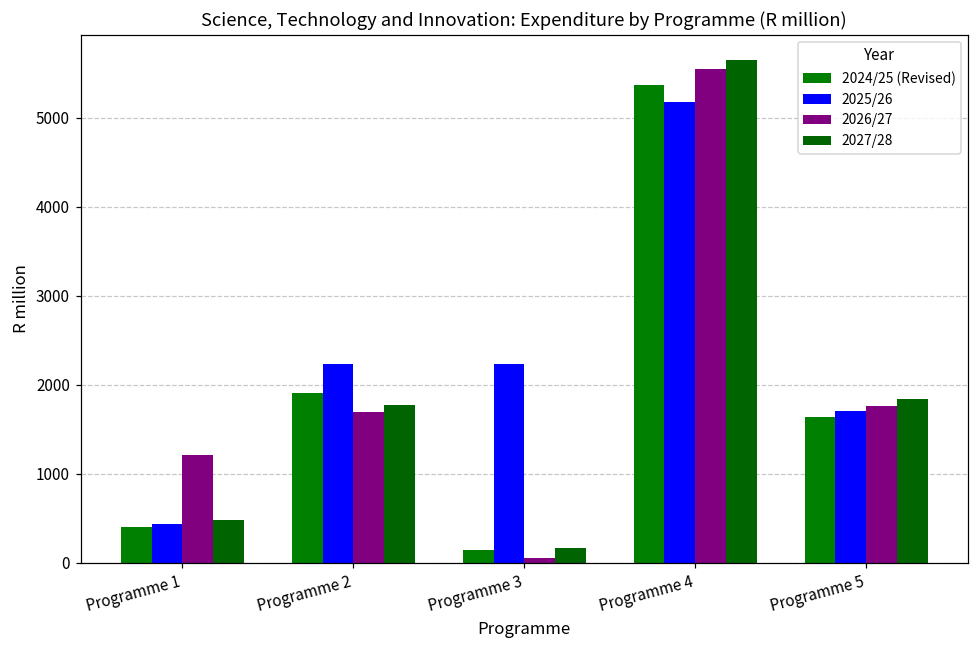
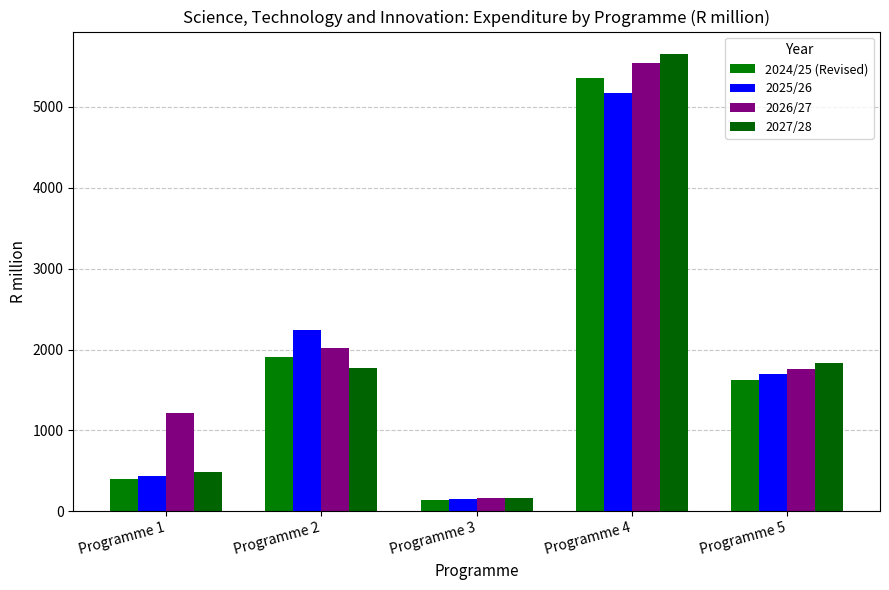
2026/27, Programme 2: 1700 -> 2000
2025/26, Programme 3: 2200 -> 200
2026/27, Programme 3: 100 -> 200
